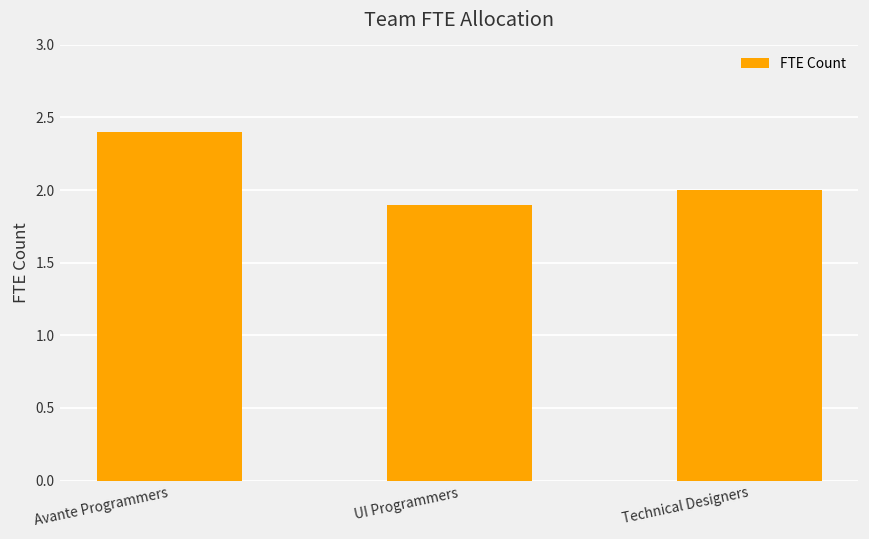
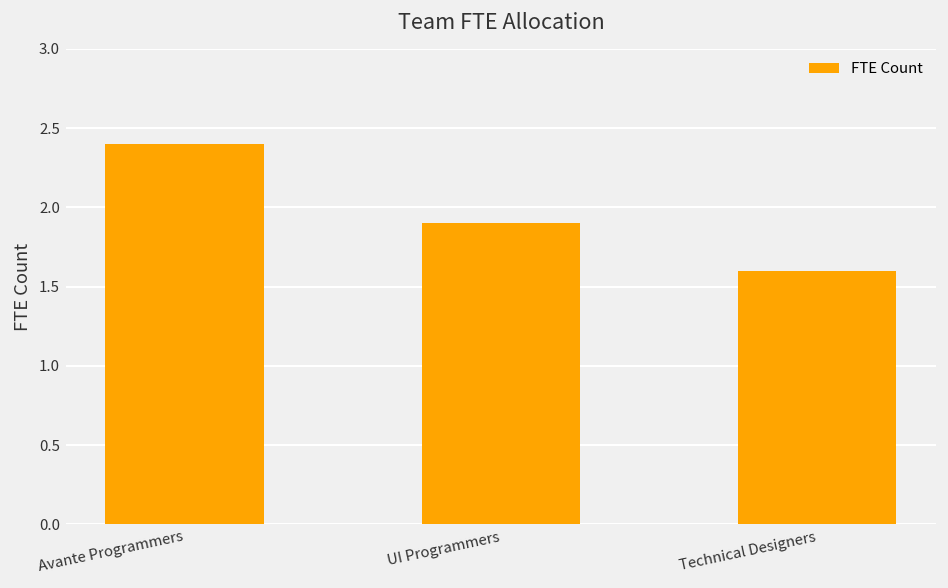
Technical Designers: 2.0 -> 1.6
